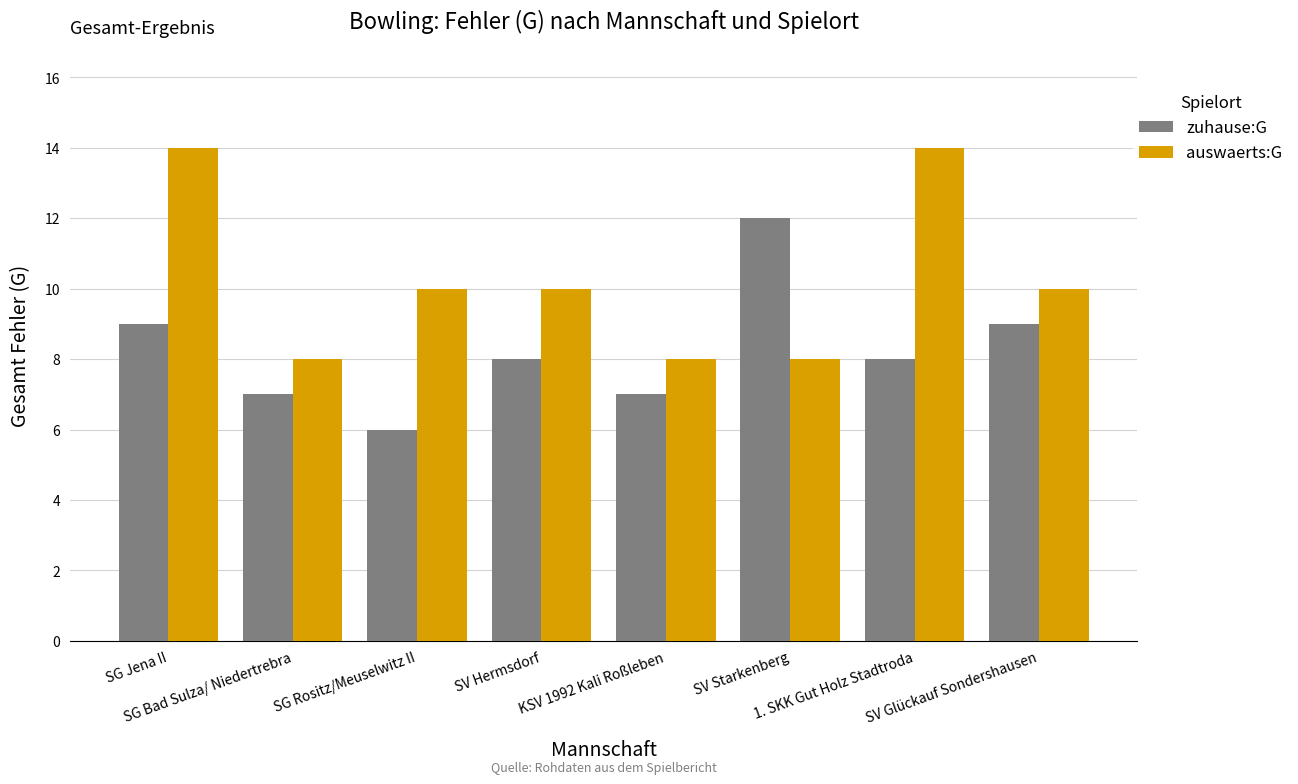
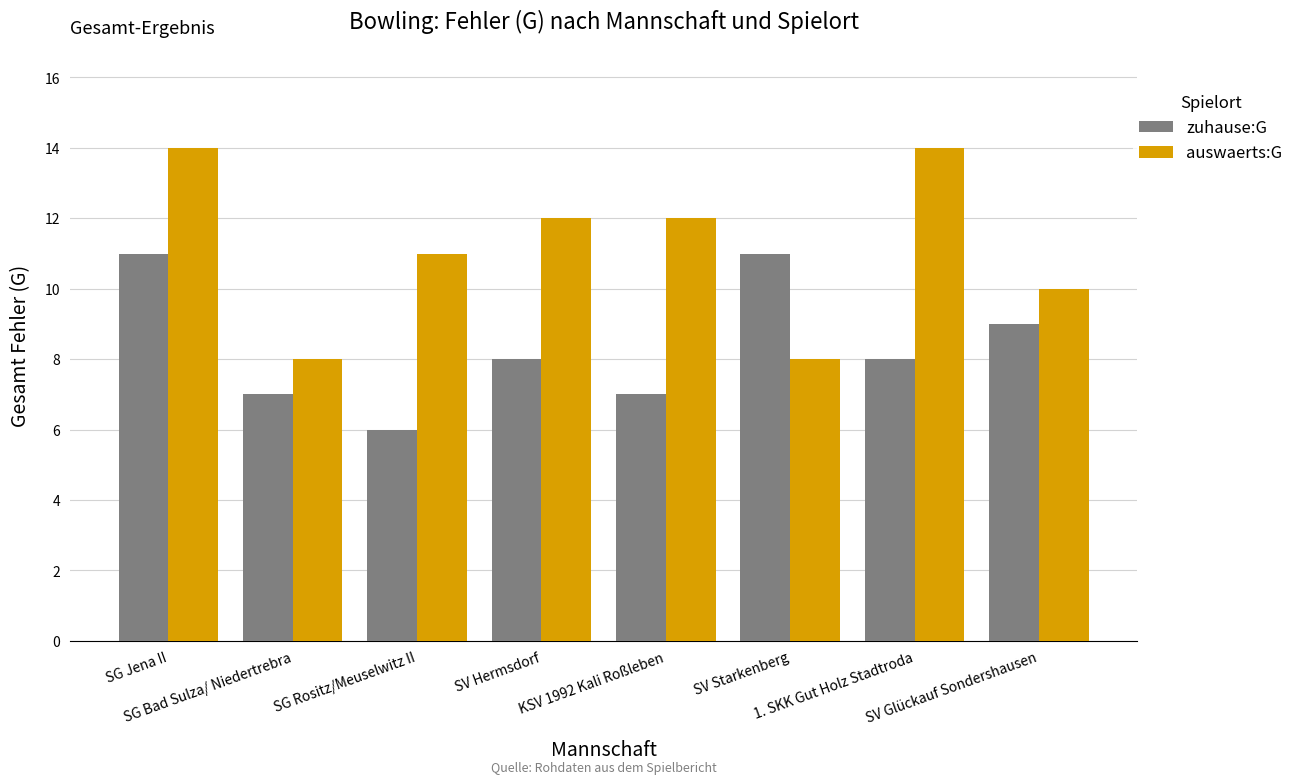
zuhause:G, SG Jena II: 9 -> 11
auswaerts:G, SG Rositz/Meuselwitz II: 10 -> 11
auswaerts:G, SV Hermsdorf: 10 -> 12
auswaerts:G, KSV 1992 Kali Roßleben: 8 -> 12
zuhause:G, SV Starkenberg: 12 -> 11
